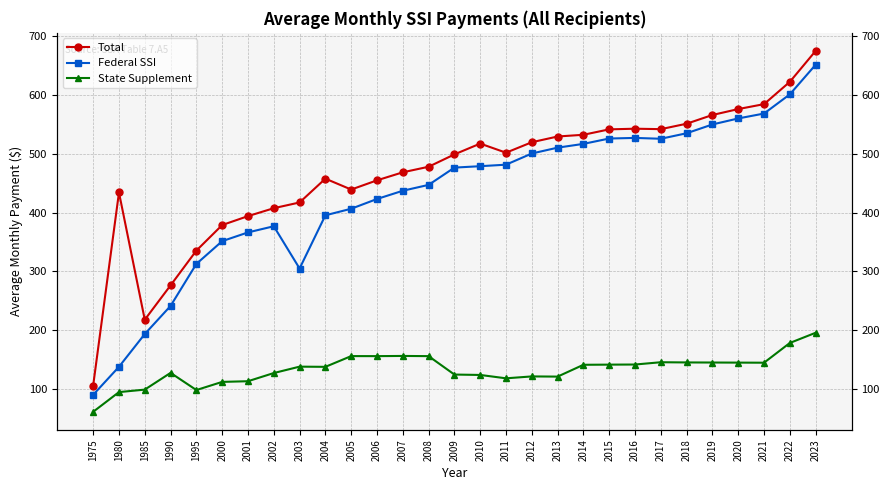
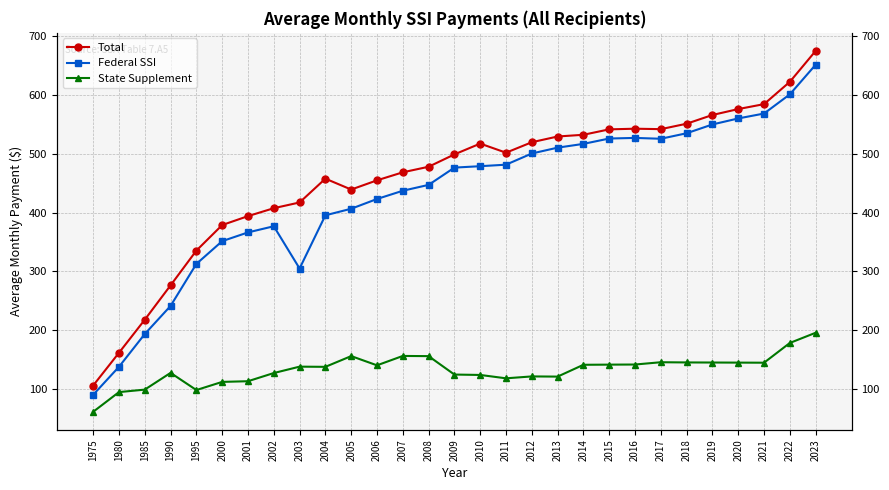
Total, 1980: 430 -> 160
State Supplement, 2006: 160 -> 140
